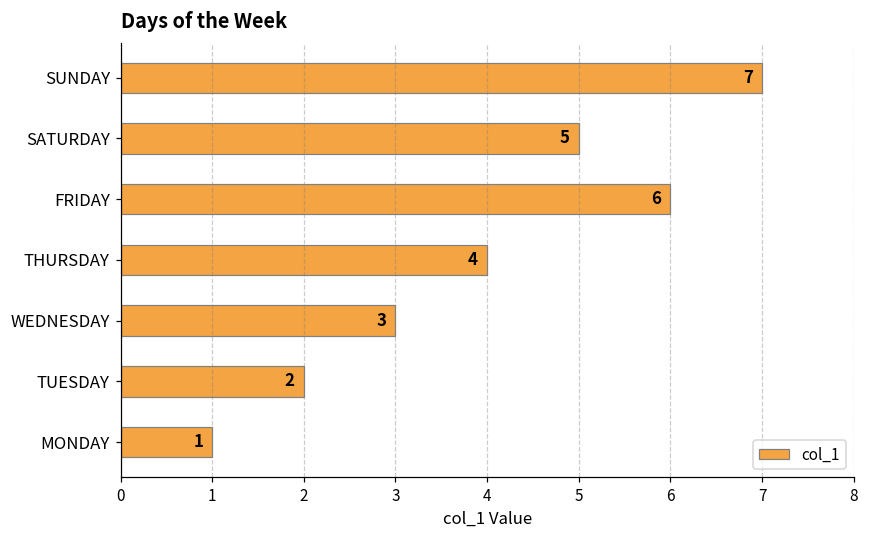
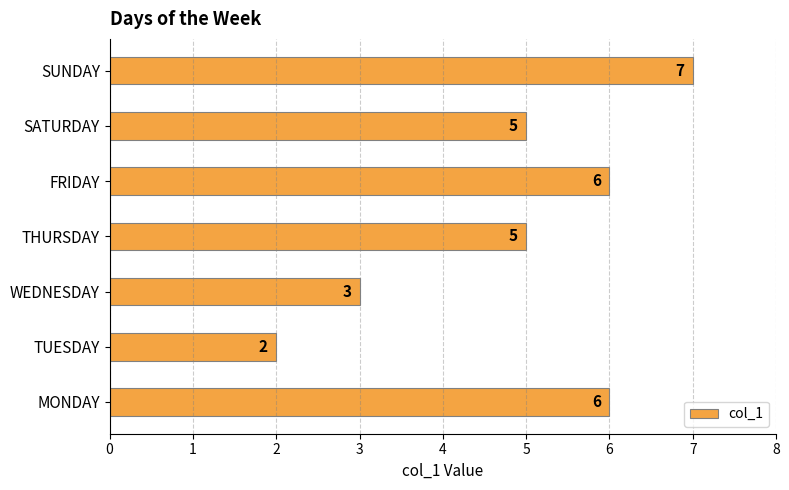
THURSDAY: 4 -> 5
MONDAY: 1 -> 6
